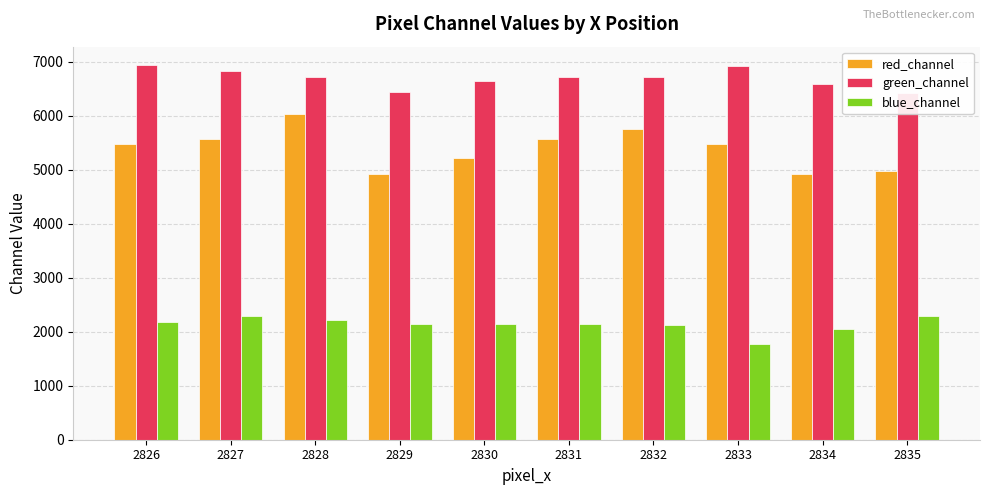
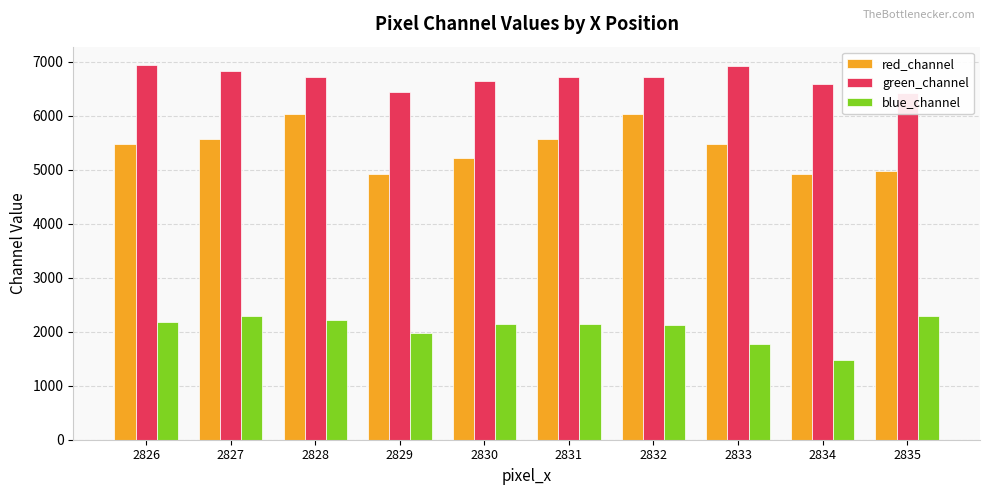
blue_channel, 2829: 2200 -> 2000
red_channel, 2832: 5800 -> 6000
blue_channel, 2834: 2100 -> 1500
